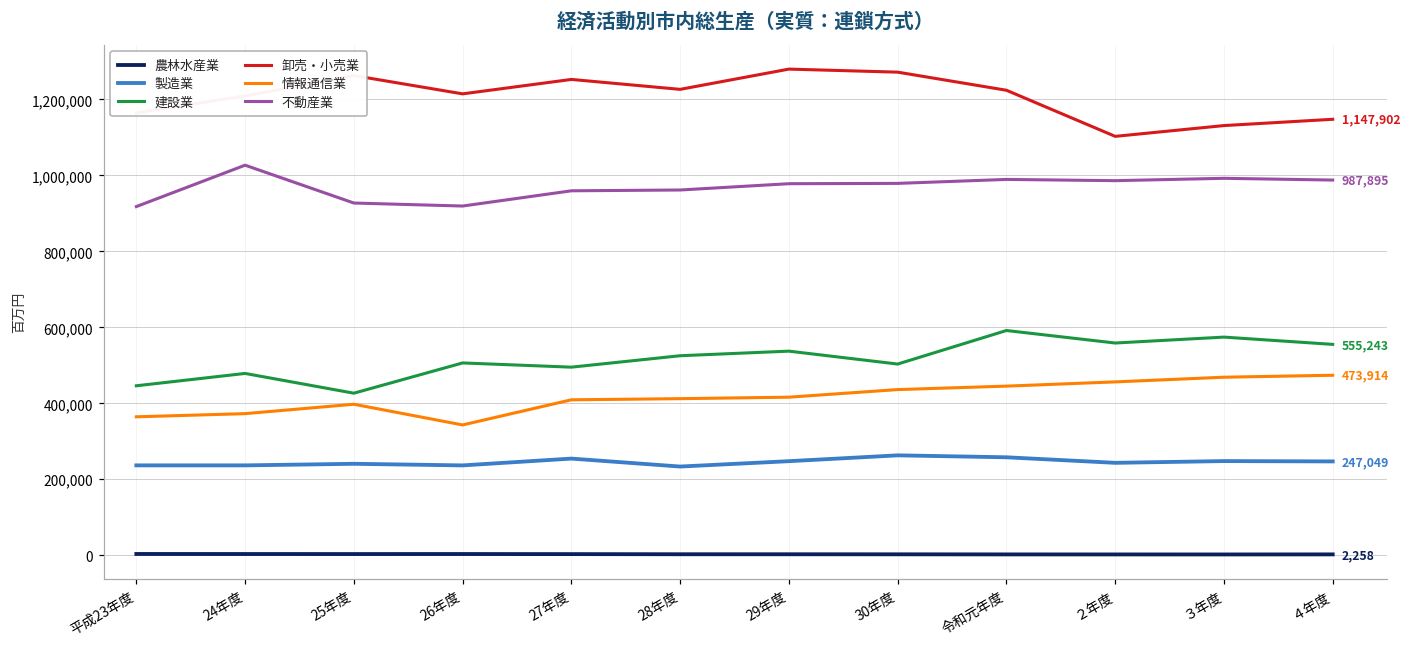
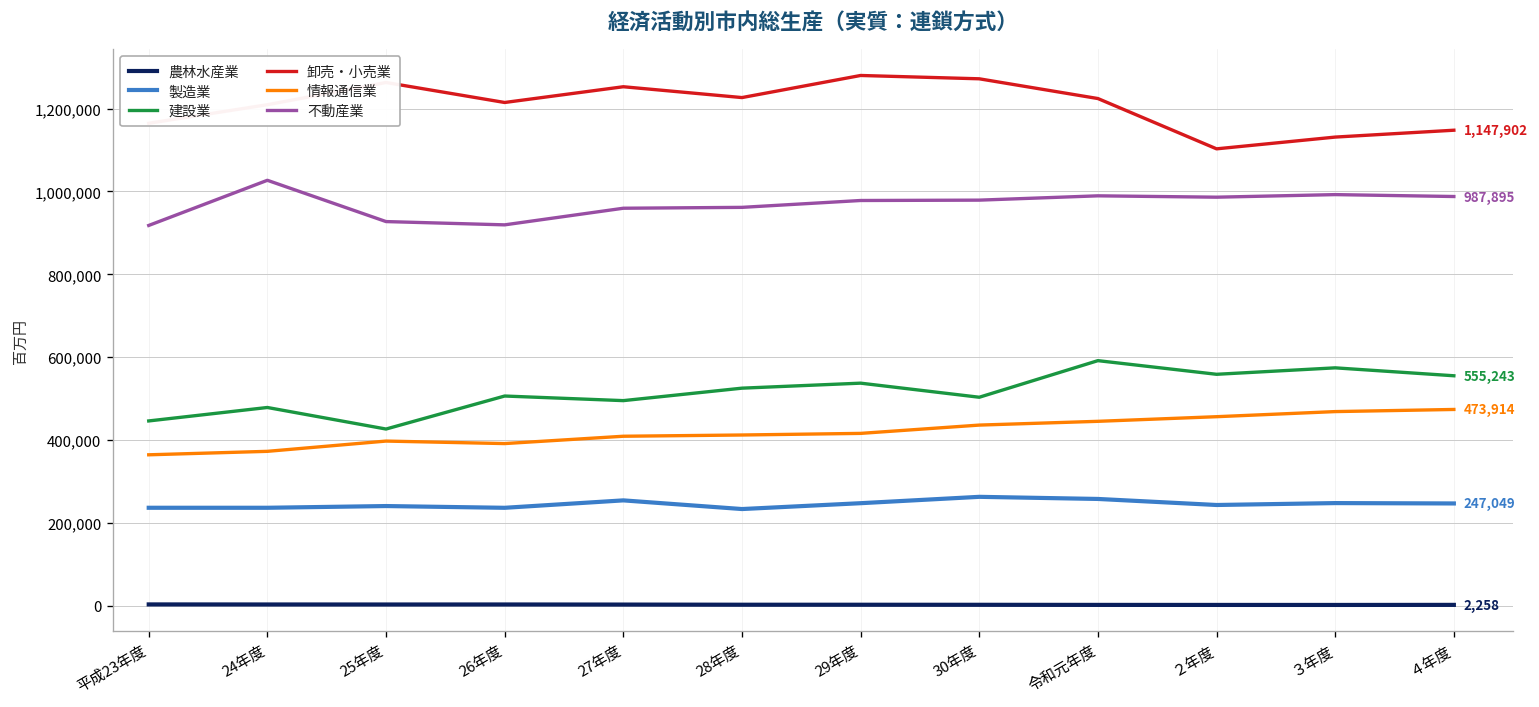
情報通信業, 26年度: 340,000 -> 390,000
